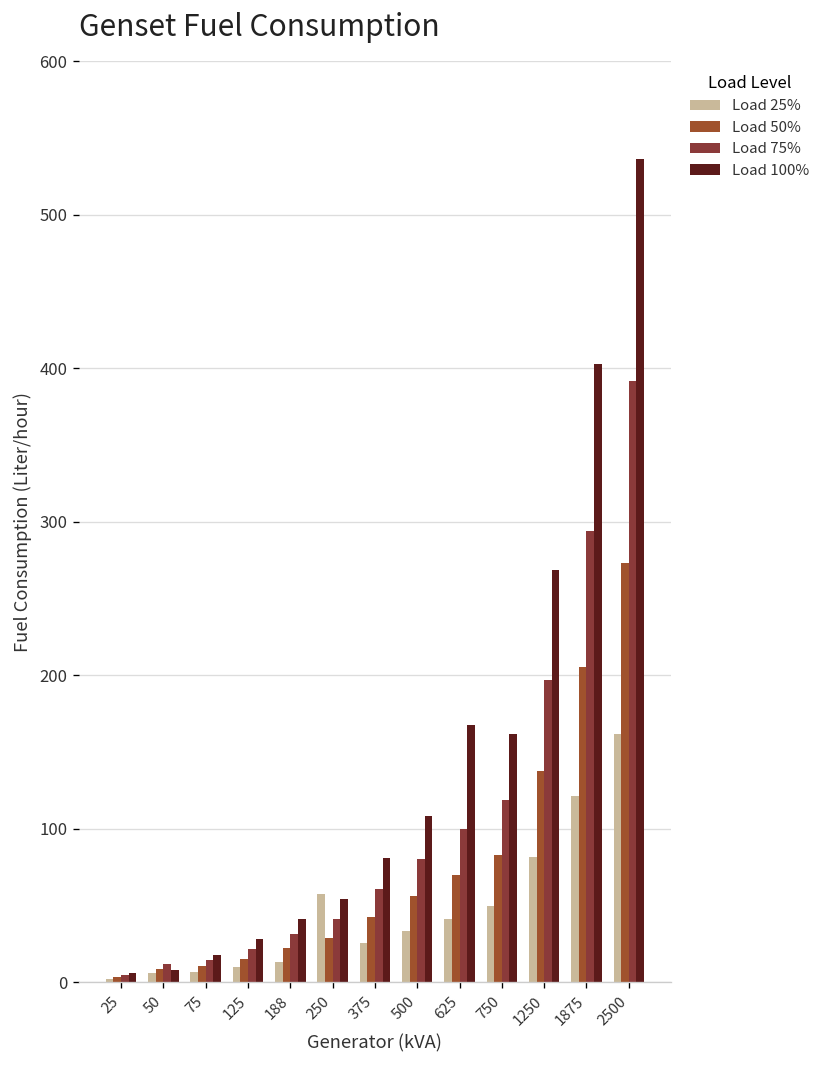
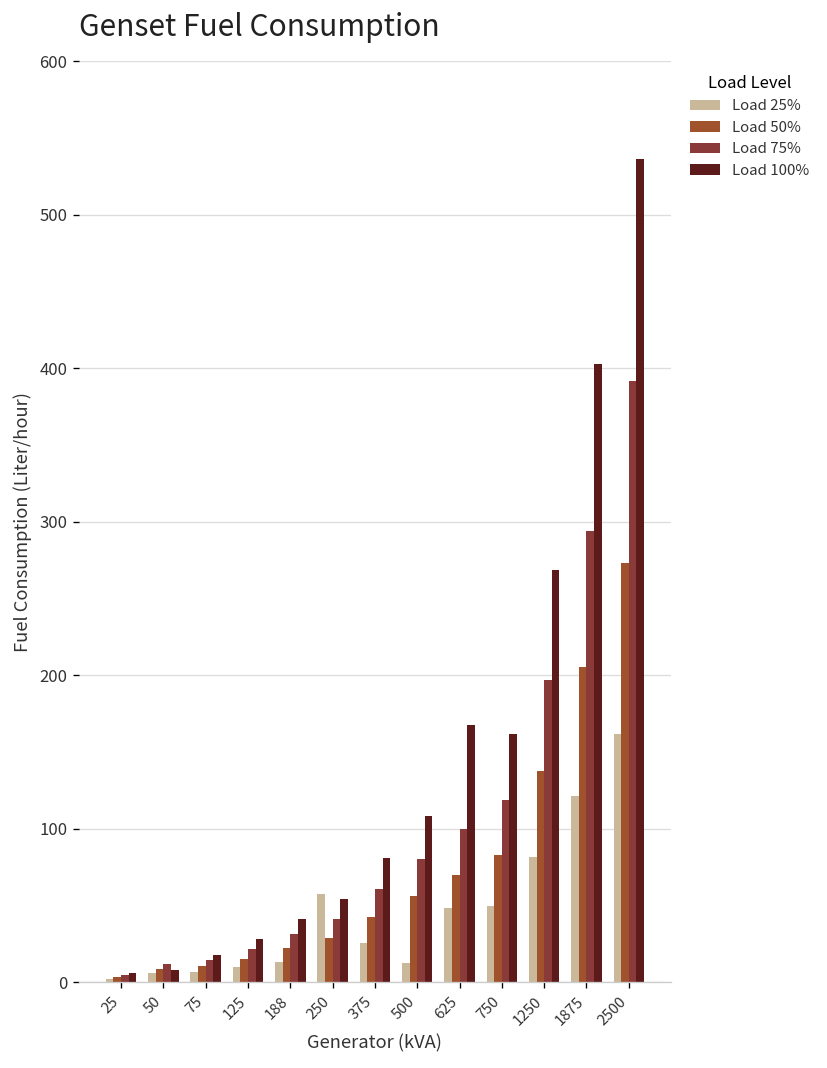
Load 25%, 500: 34 -> 13
Load 25%, 625: 42 -> 49
